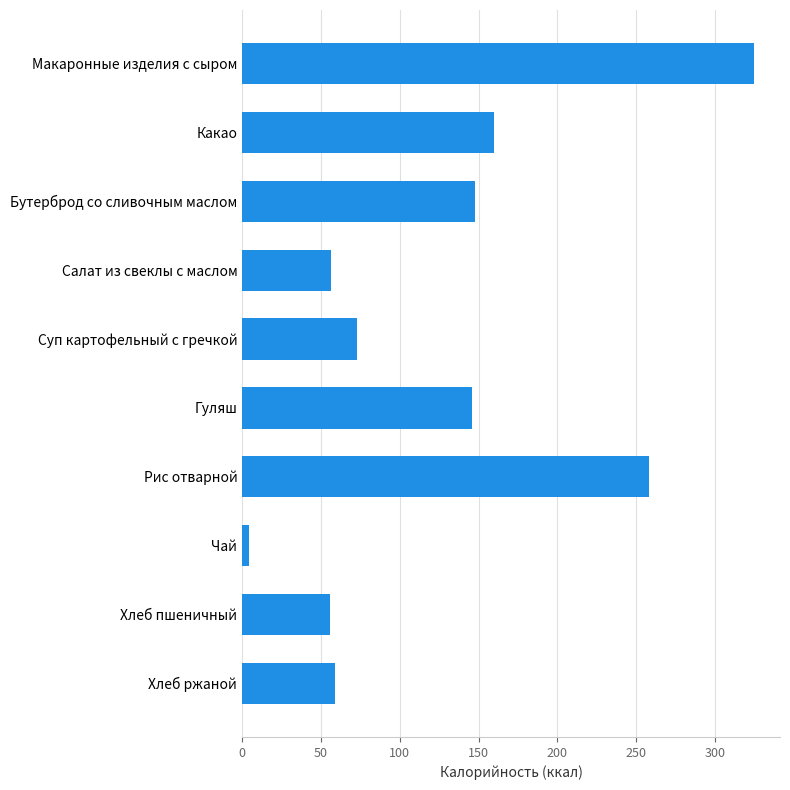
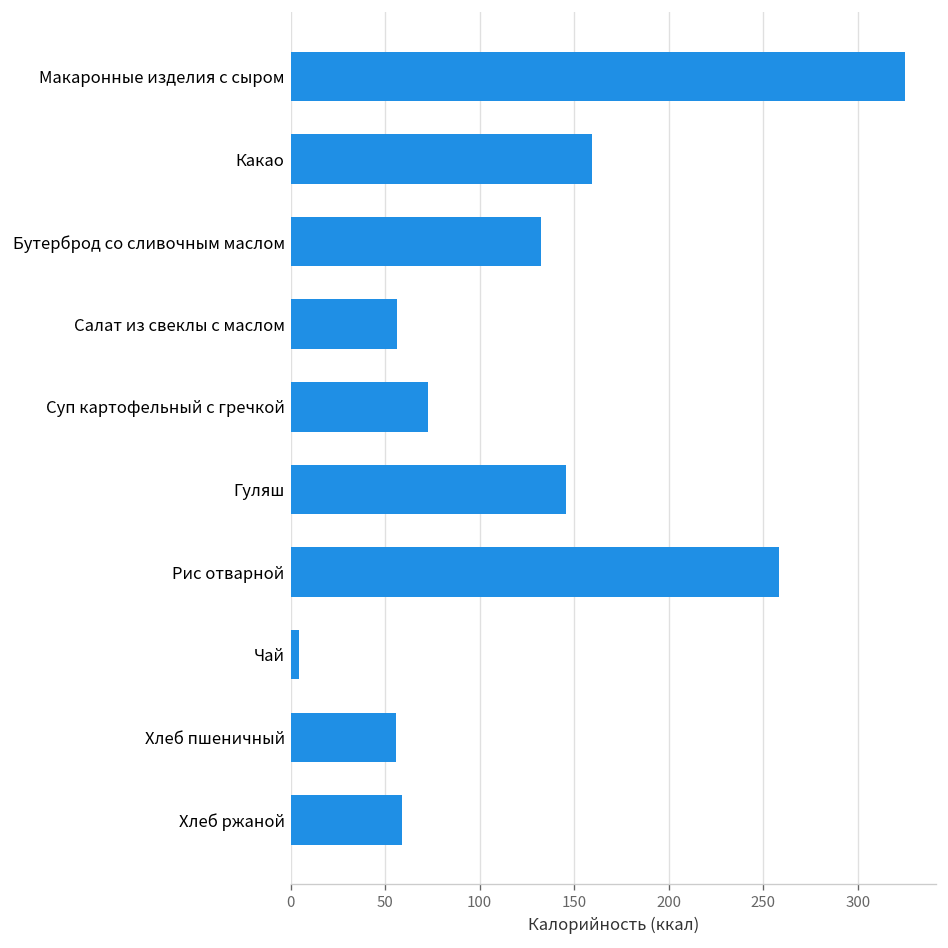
Бутерброд со сливочным маслом: 148 -> 132
